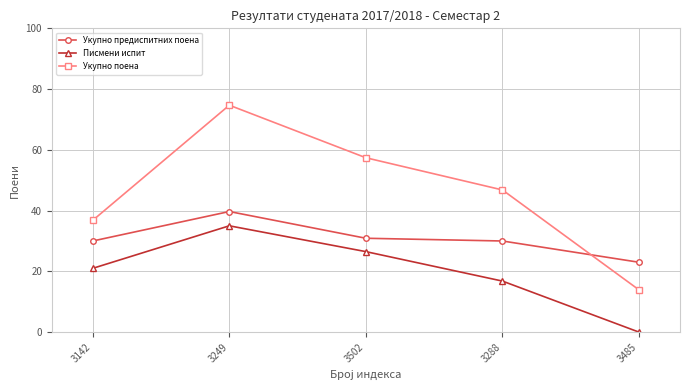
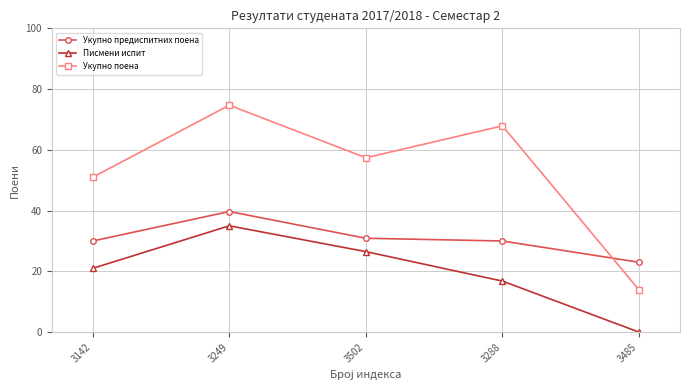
Укупно поена, 3142: 37 -> 51
Укупно поена, 3288: 47 -> 68
